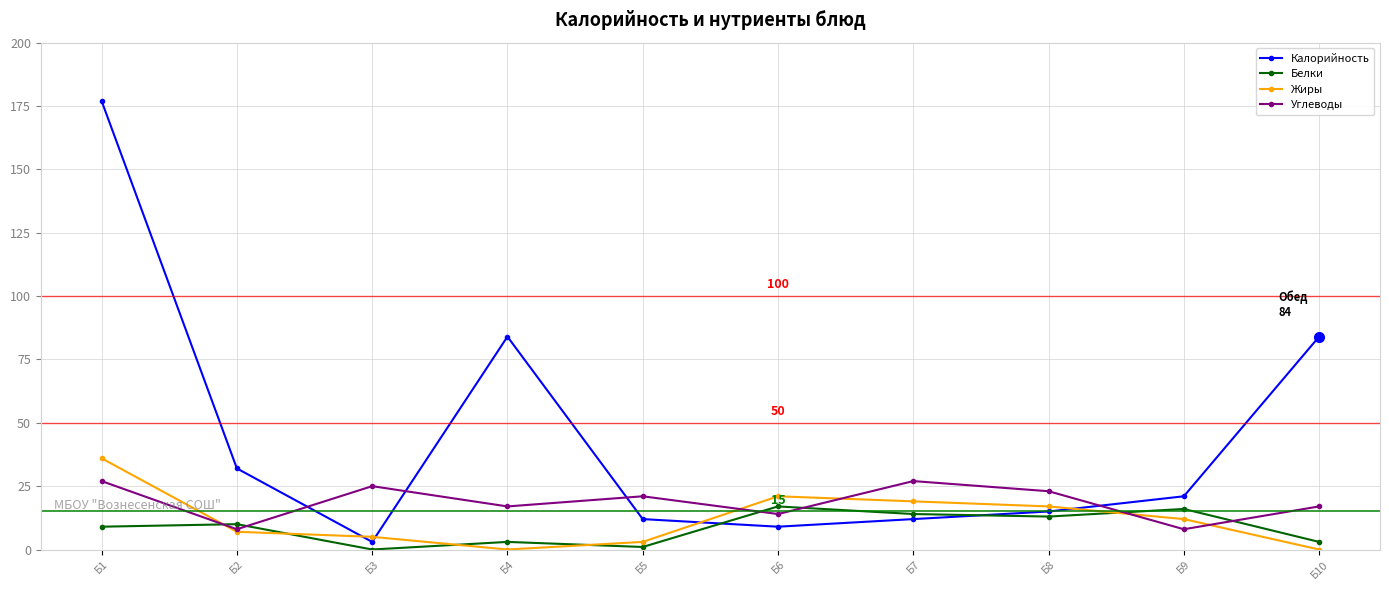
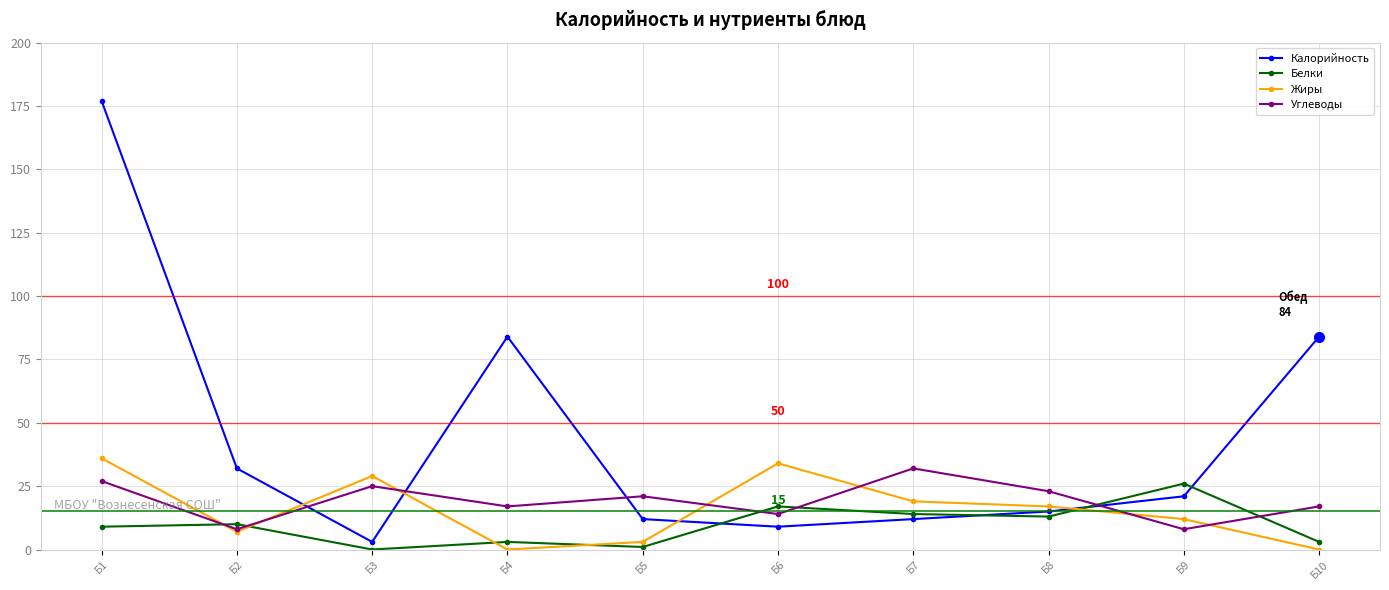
Жиры, Б3: 5 -> 29
Жиры, Б6: 21 -> 34
Углеводы, Б7: 27 -> 32
Белки, Б9: 16 -> 26
